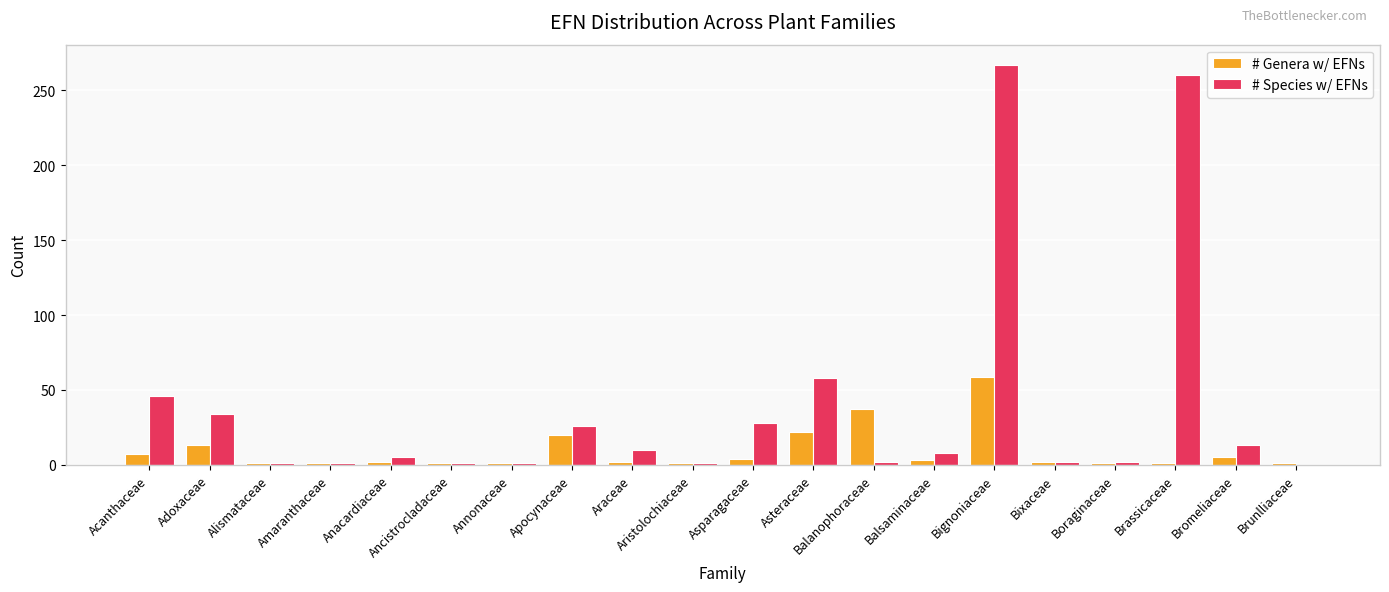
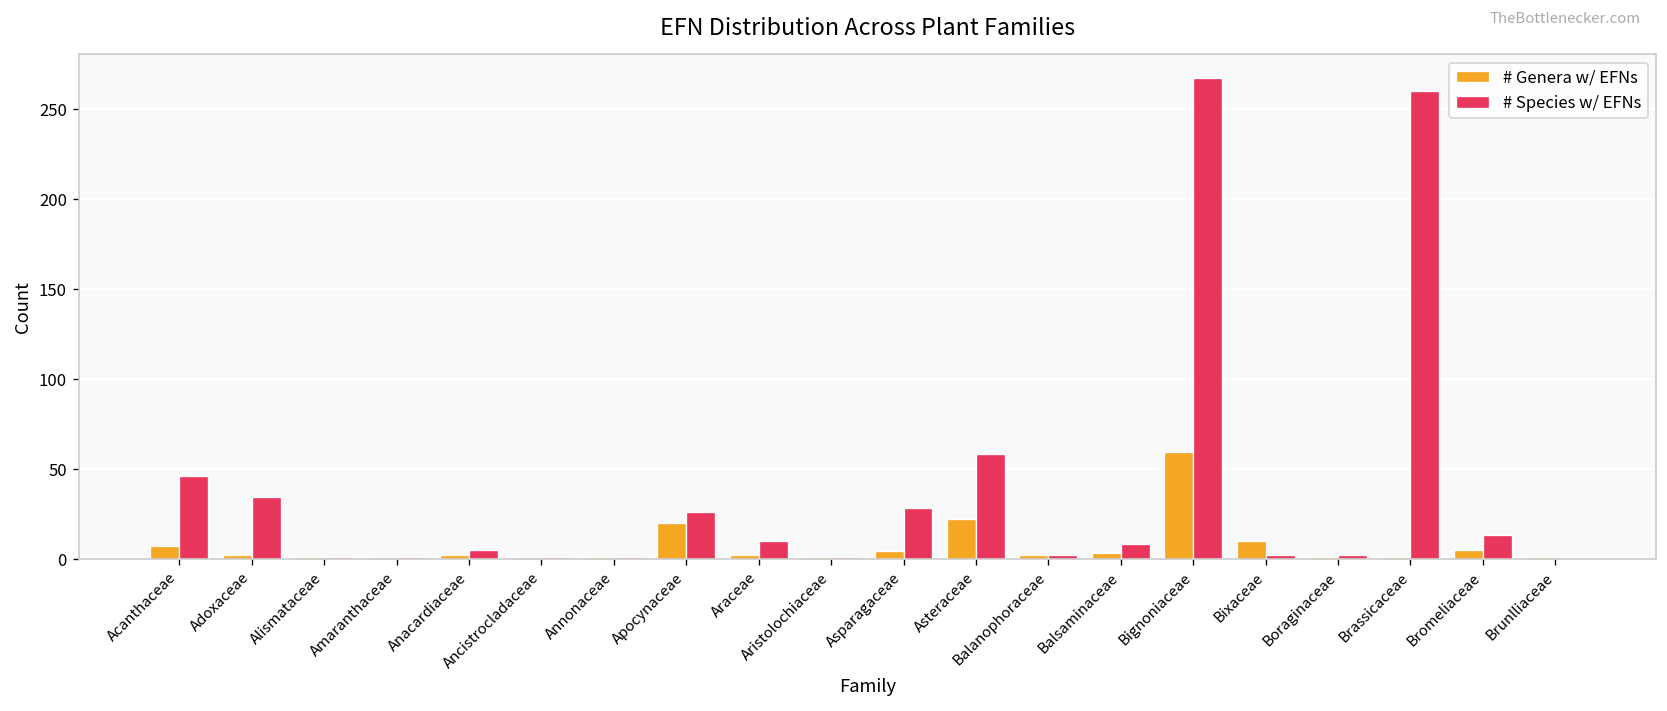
# Genera w/ EFNs, Adoxaceae: 13 -> 2
# Genera w/ EFNs, Balanophoraceae: 37 -> 2
# Genera w/ EFNs, Bixaceae: 2 -> 10
